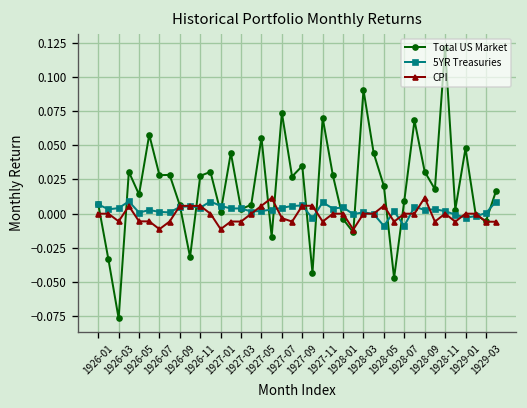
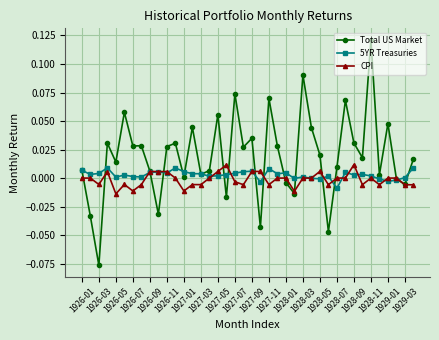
CPI, 1926-05: -0.006 -> -0.014
5YR Treasuries, 1928-05: -0.009 -> -0.001
